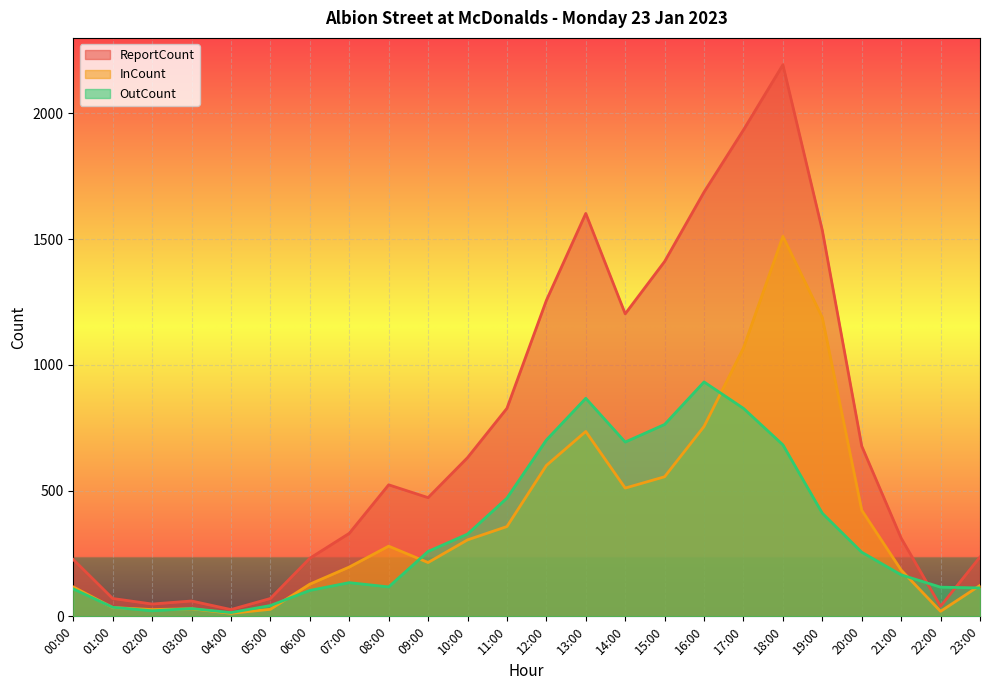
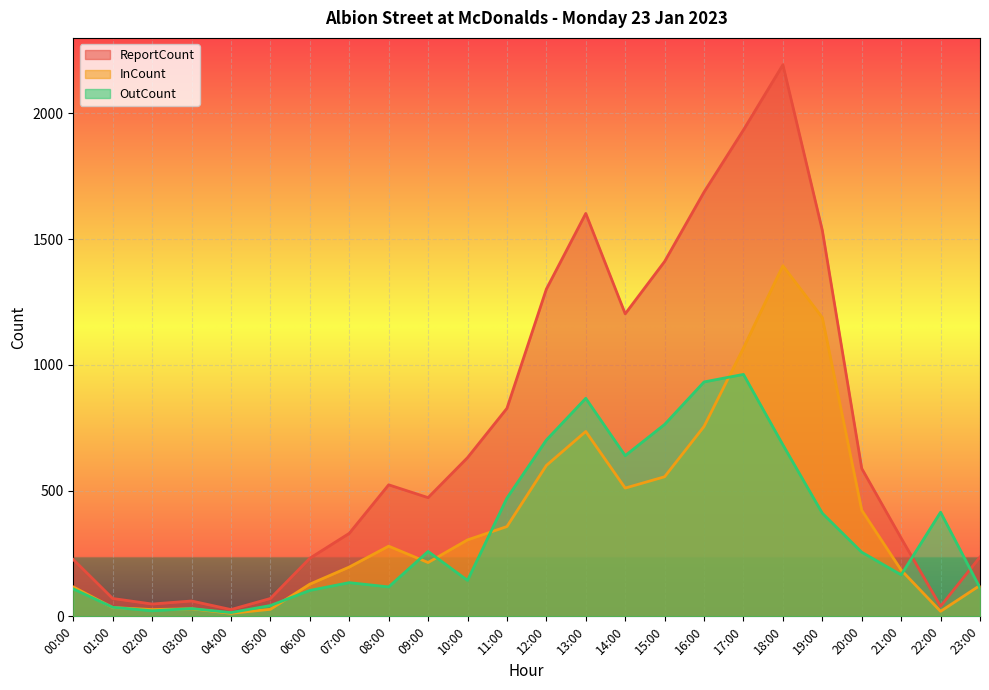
OutCount, 10:00: 330 -> 140
ReportCount, 12:00: 1260 -> 1300
OutCount, 14:00: 690 -> 640
OutCount, 17:00: 830 -> 960
InCount, 18:00: 1510 -> 1390
ReportCount, 20:00: 680 -> 590
OutCount, 22:00: 120 -> 410
